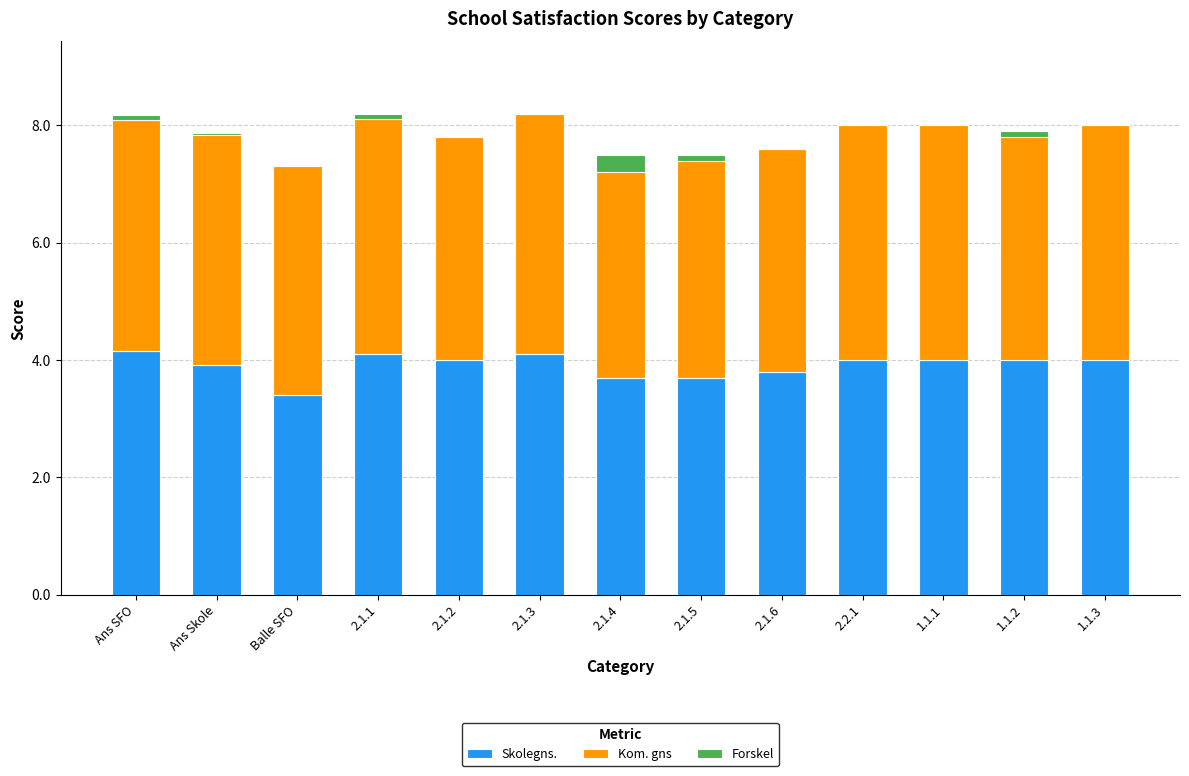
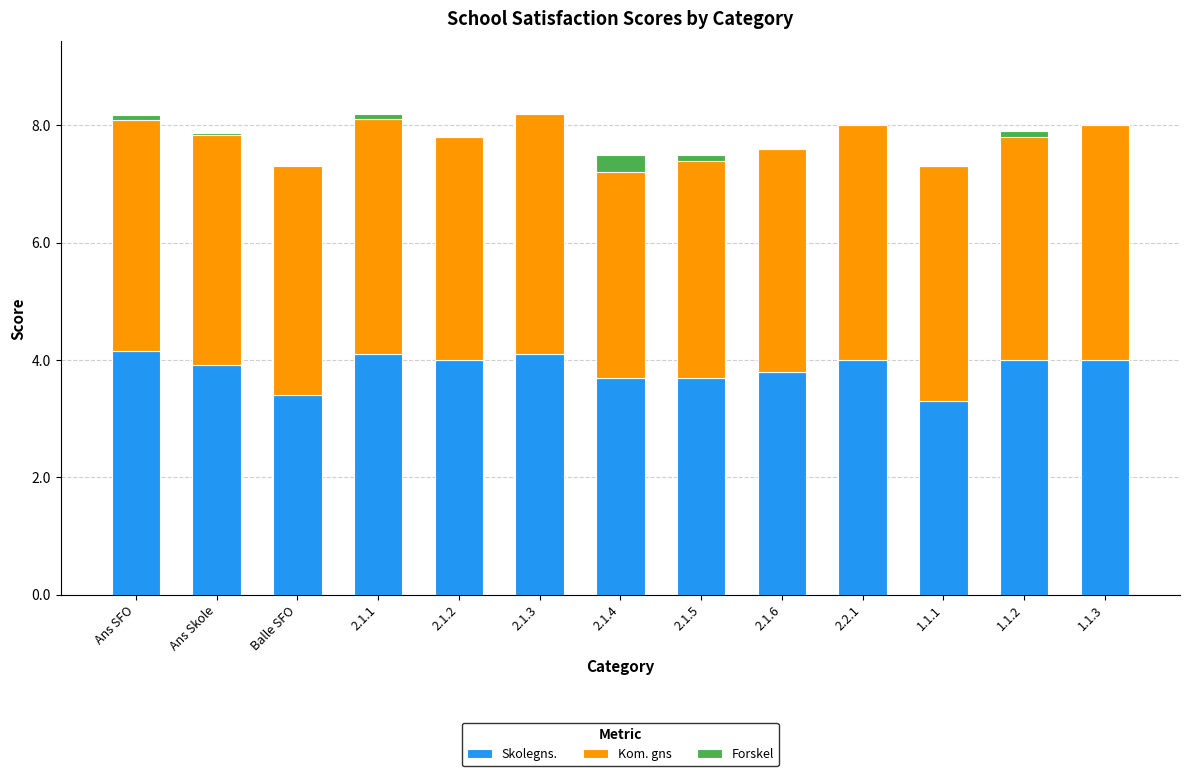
Skolegns., 1.1.1: 4.0 -> 3.3
